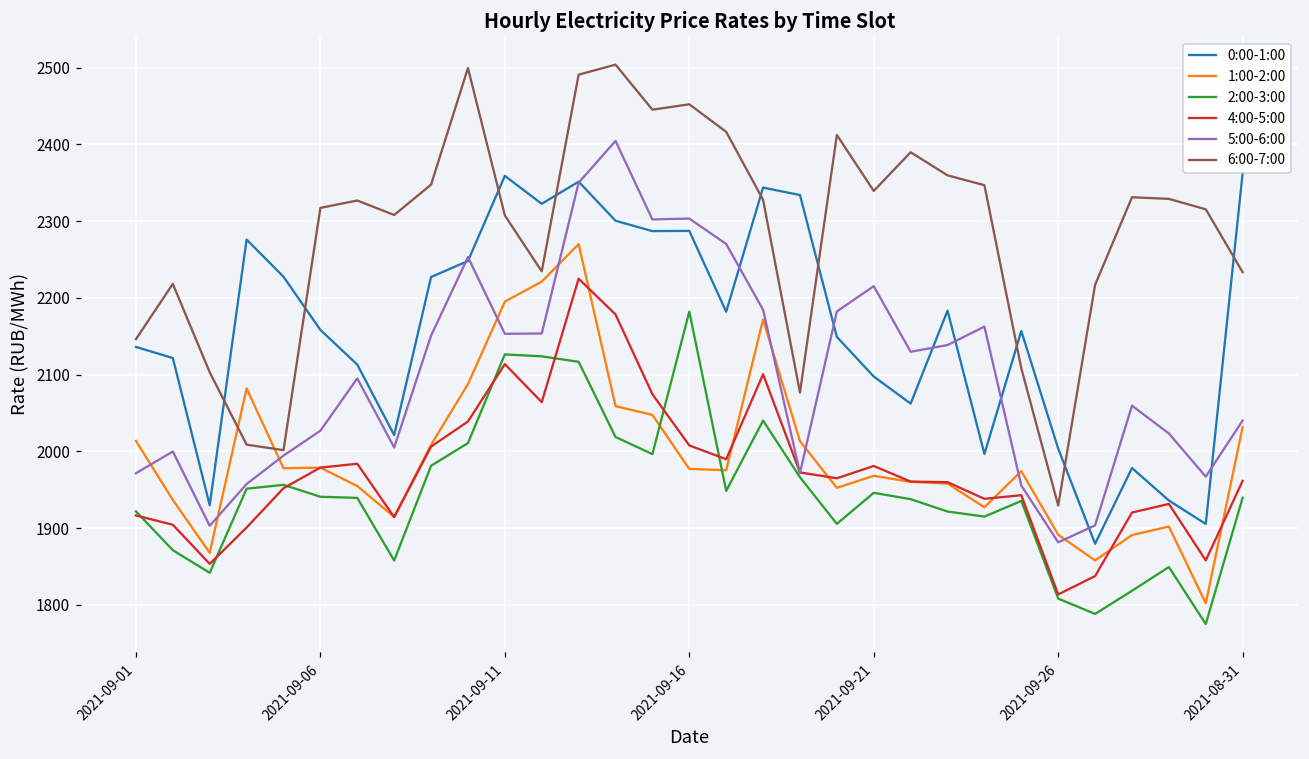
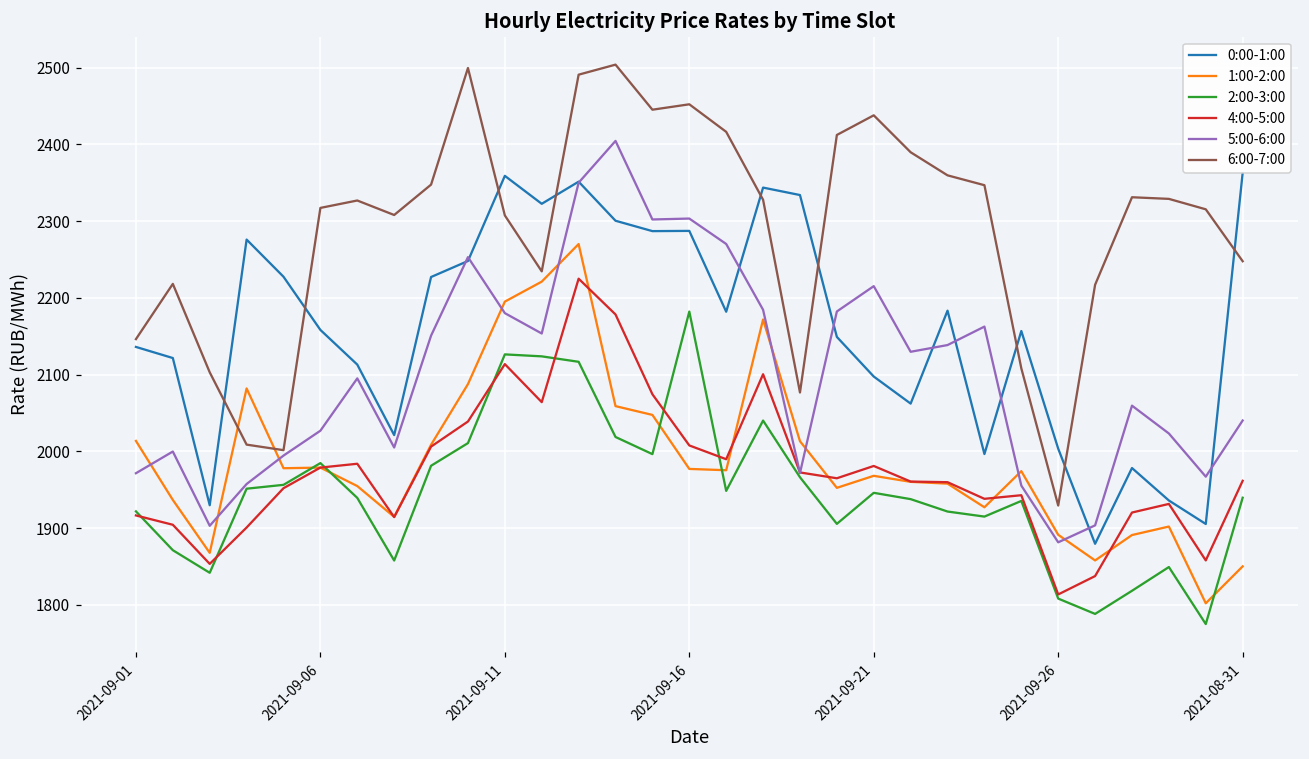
2:00-3:00, 2021-09-06: 1940 -> 1980
5:00-6:00, 2021-09-11: 2150 -> 2180
6:00-7:00, 2021-09-21: 2340 -> 2440
1:00-2:00, 2021-08-31: 2030 -> 1850
6:00-7:00, 2021-08-31: 2230 -> 2250
